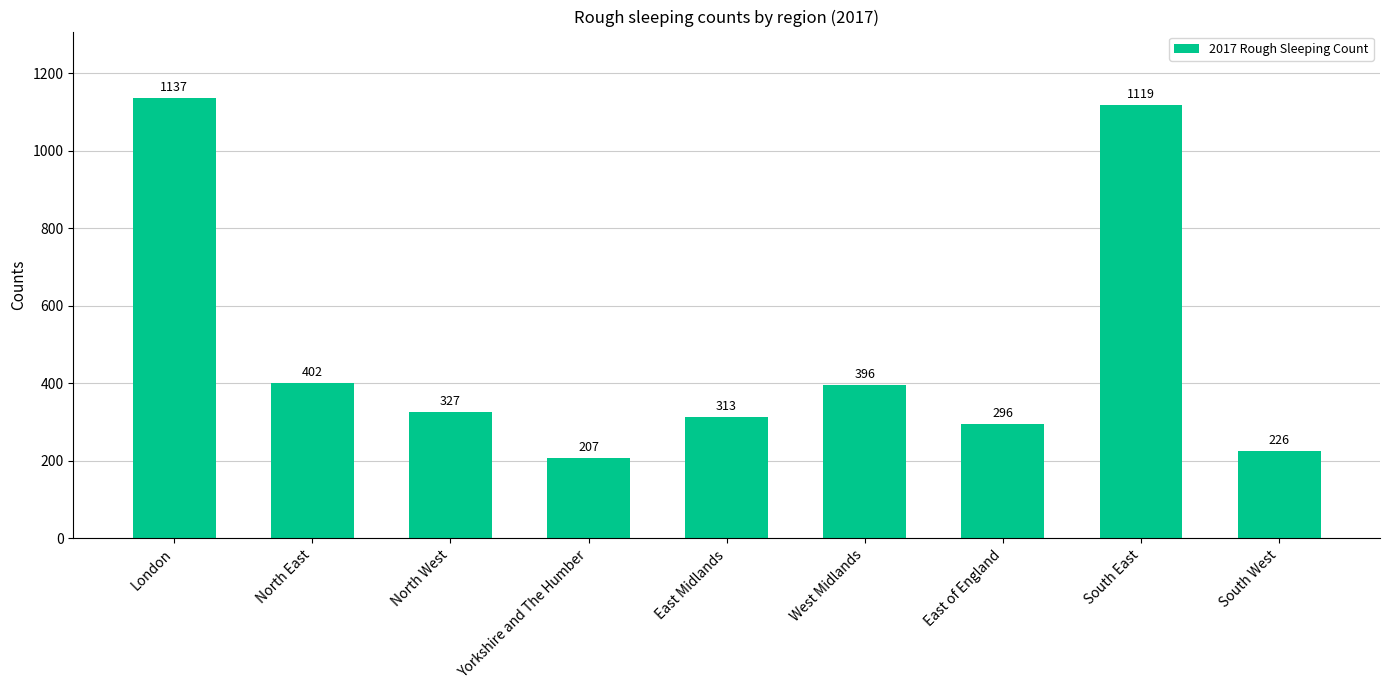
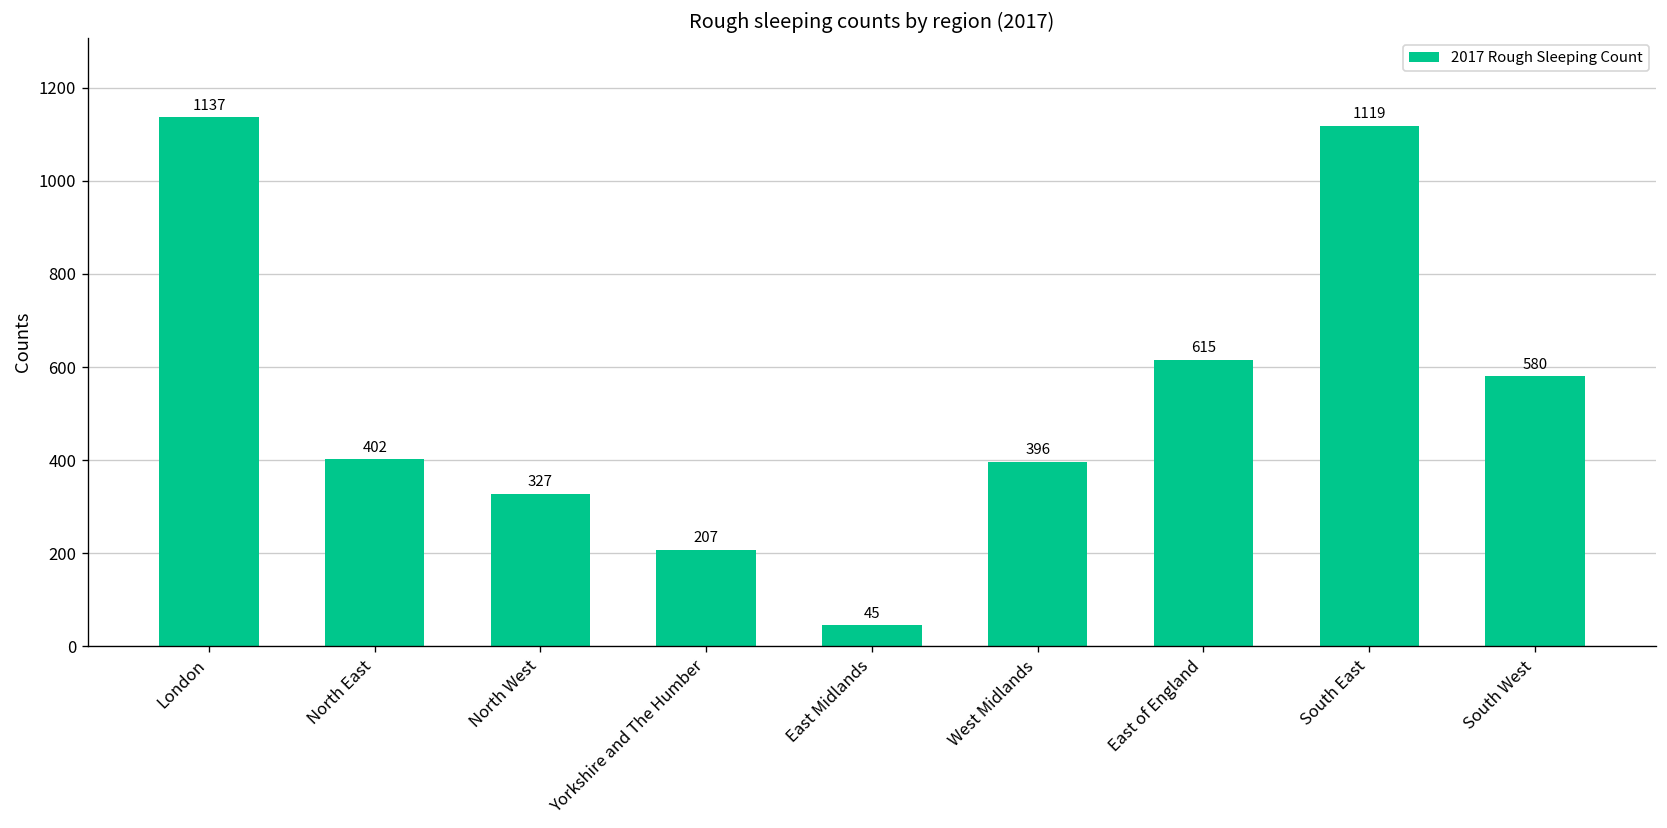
East Midlands: 313 -> 45
East of England: 296 -> 615
South West: 226 -> 580
